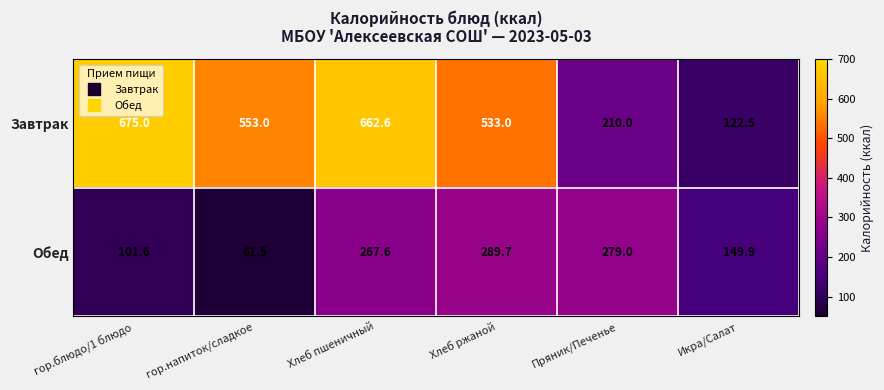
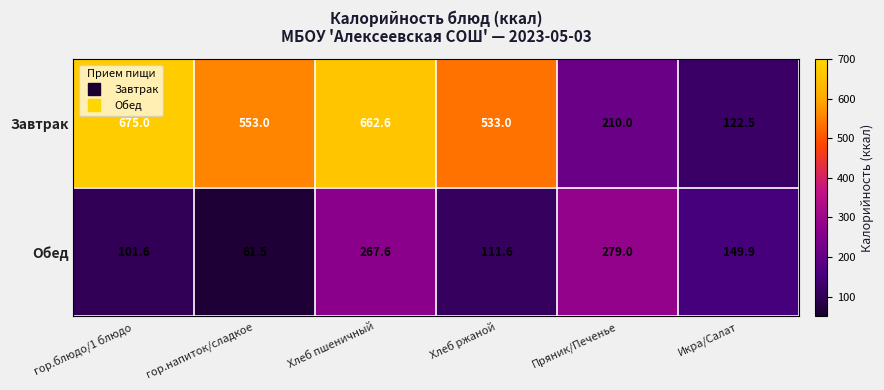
Обед, Хлеб ржаной: 289.7 -> 111.6
